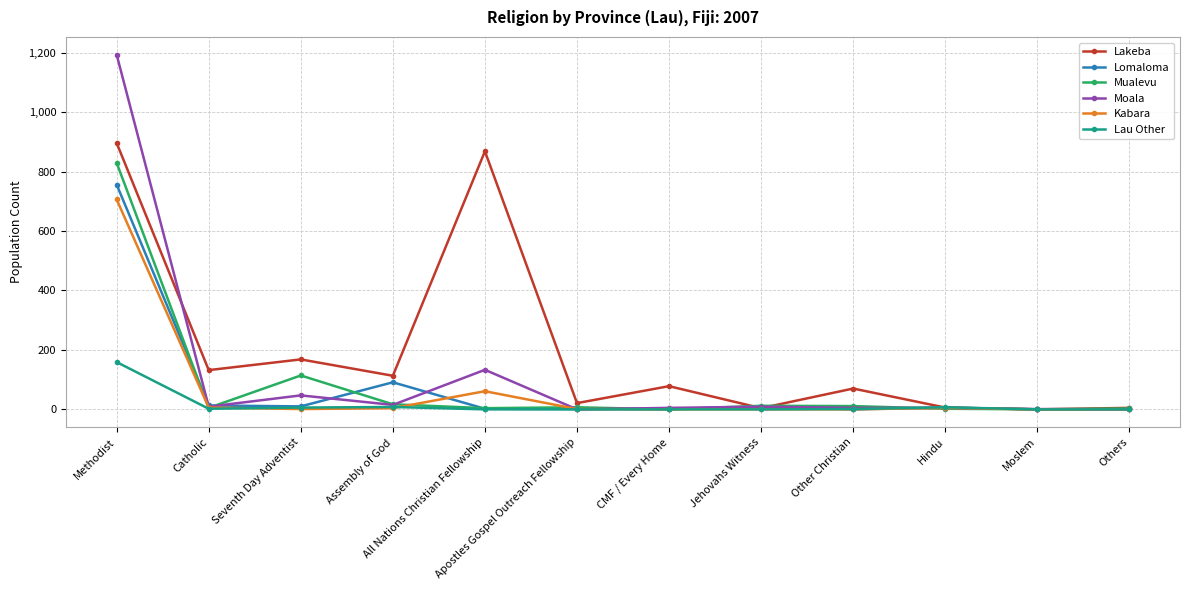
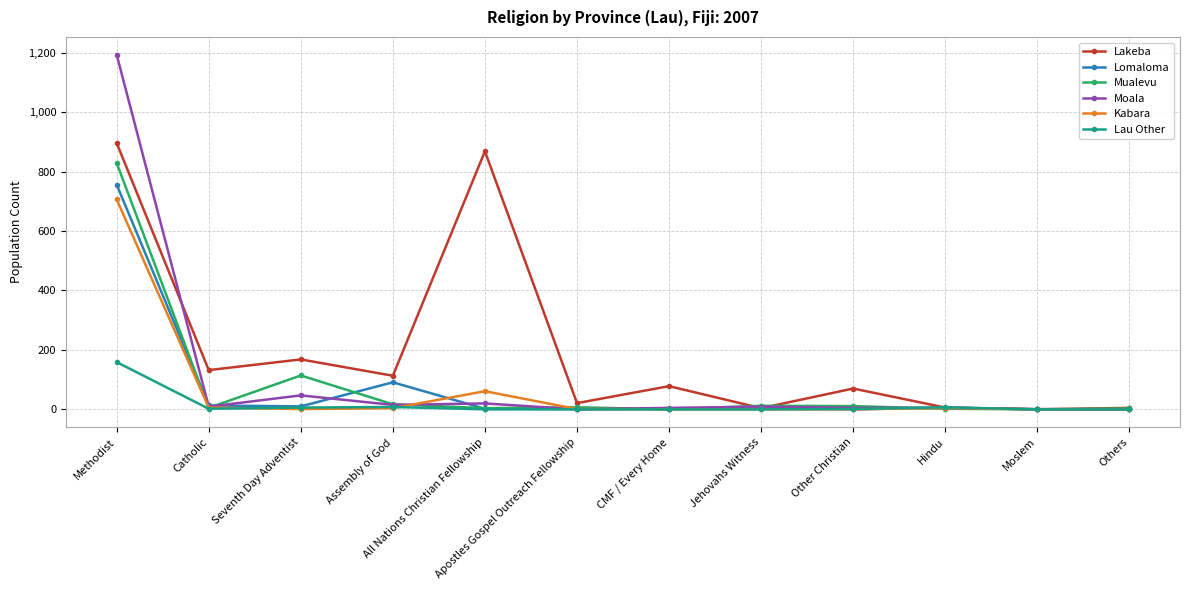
Moala, All Nations Christian Fellowship: 130 -> 20
